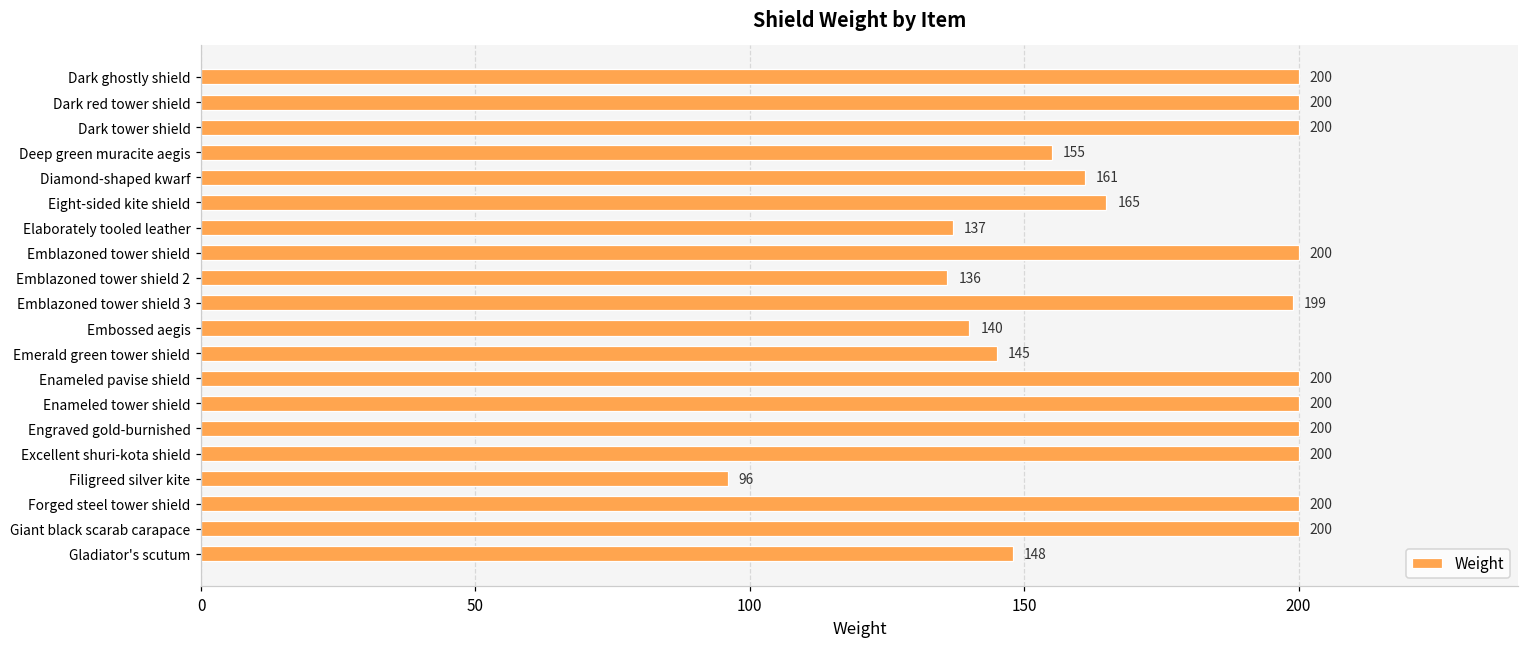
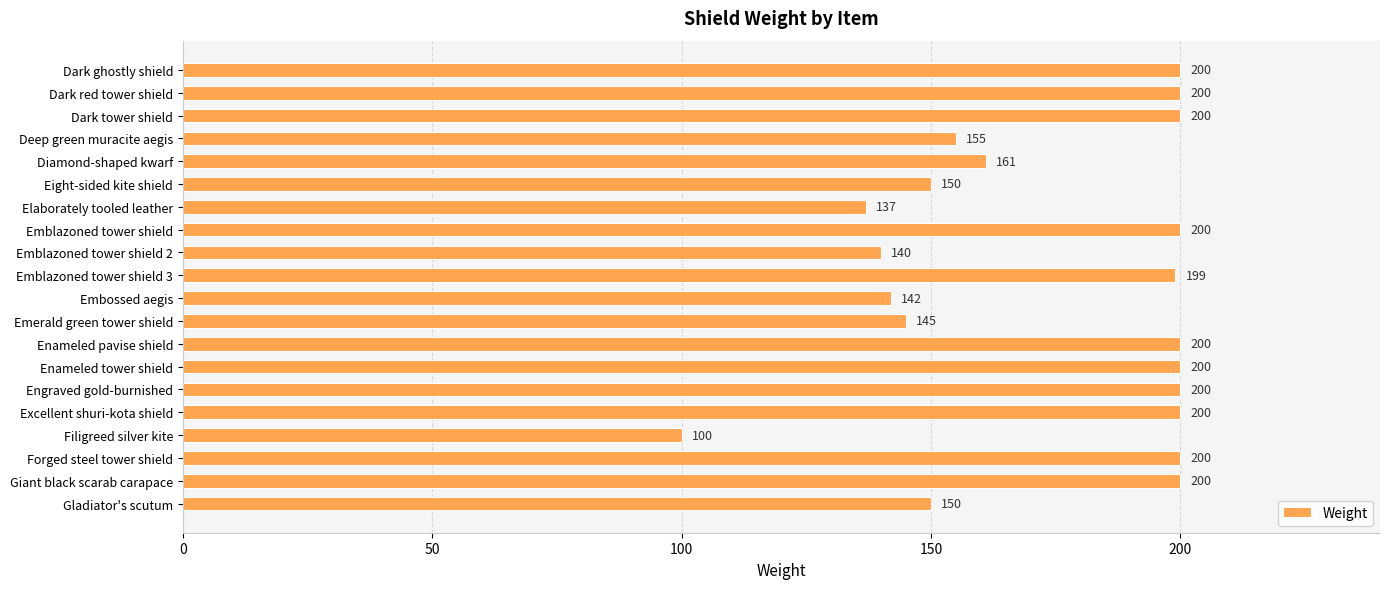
Eight-sided kite shield: 165 -> 150
Emblazoned tower shield 2: 136 -> 140
Embossed aegis: 140 -> 142
Filigreed silver kite: 96 -> 100
Gladiator's scutum: 148 -> 150
